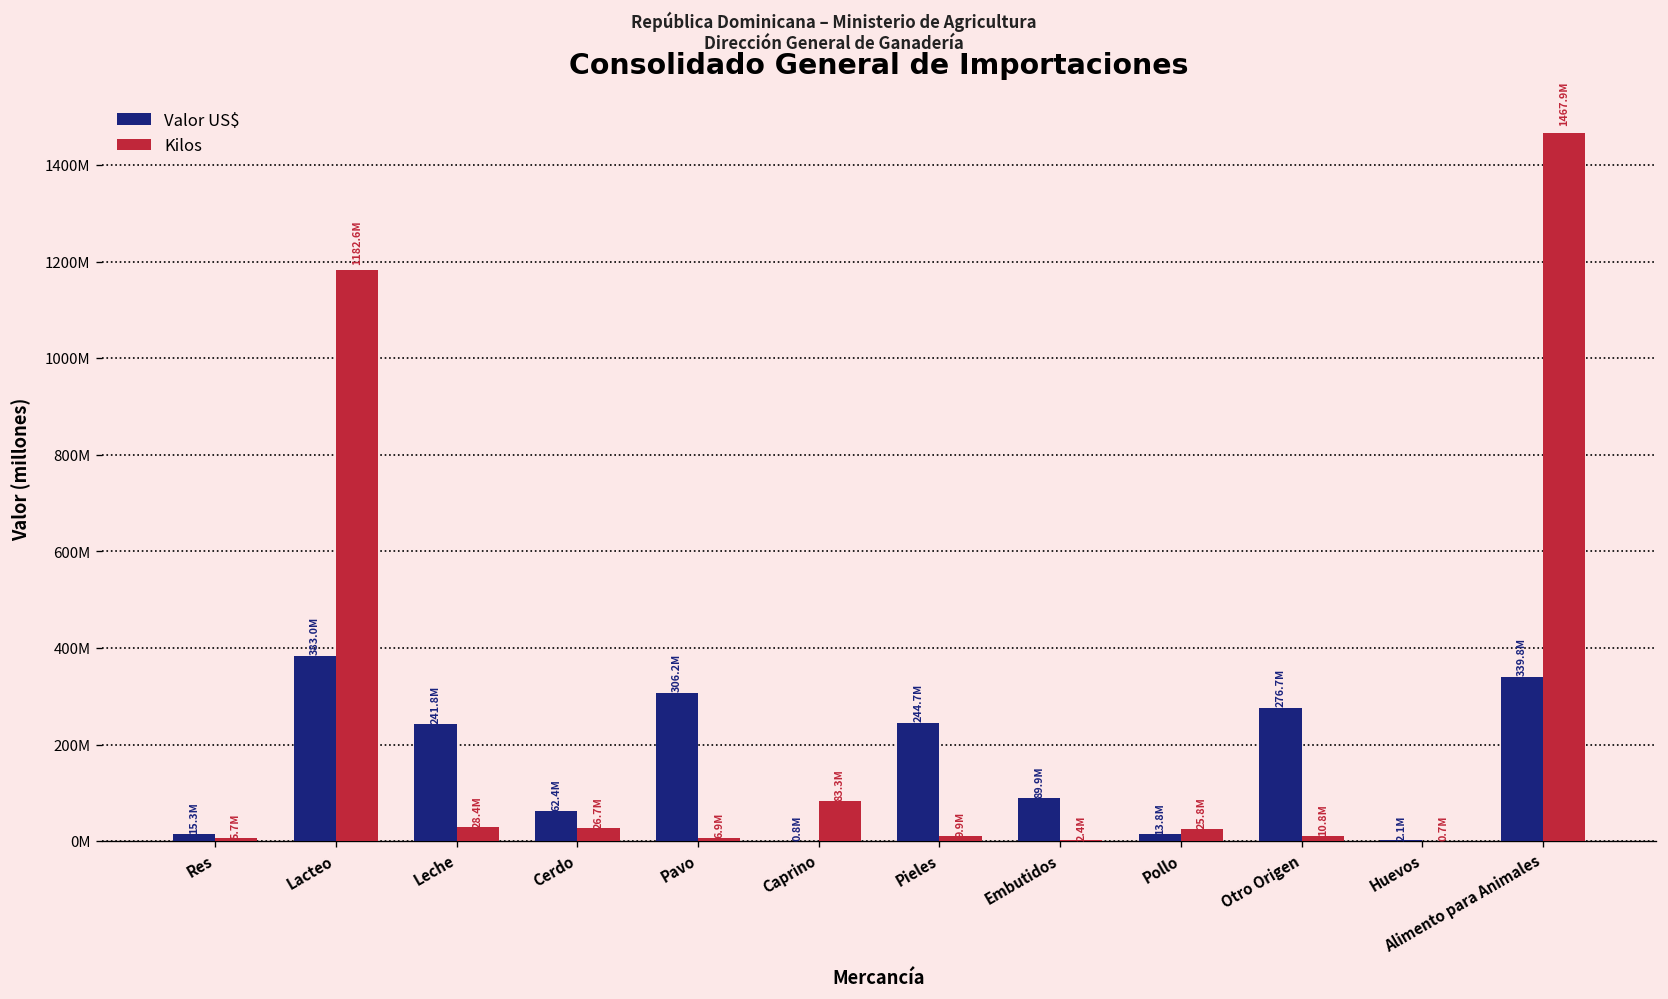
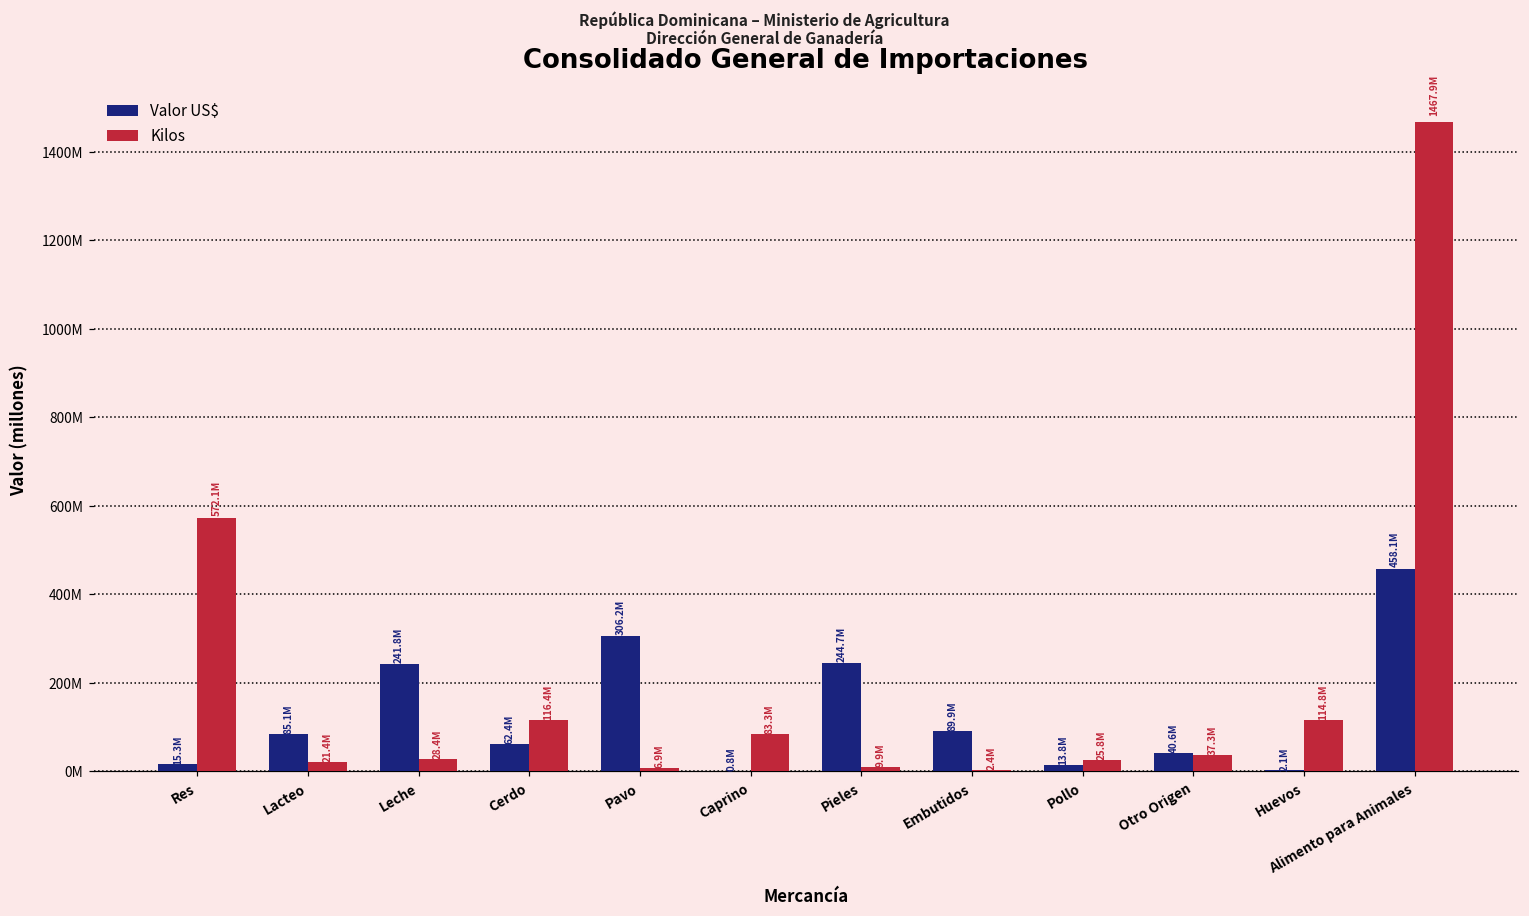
Kilos, Res: 5.7M -> 572.1M
Valor US$, Lacteo: 383.0M -> 85.1M
Kilos, Lacteo: 1182.6M -> 21.4M
Kilos, Cerdo: 26.7M -> 116.4M
Valor US$, Otro Origen: 276.7M -> 40.6M
Kilos, Otro Origen: 10.8M -> 37.3M
Kilos, Huevos: 0.7M -> 114.8M
Valor US$, Alimento para Animales: 339.8M -> 458.1M
